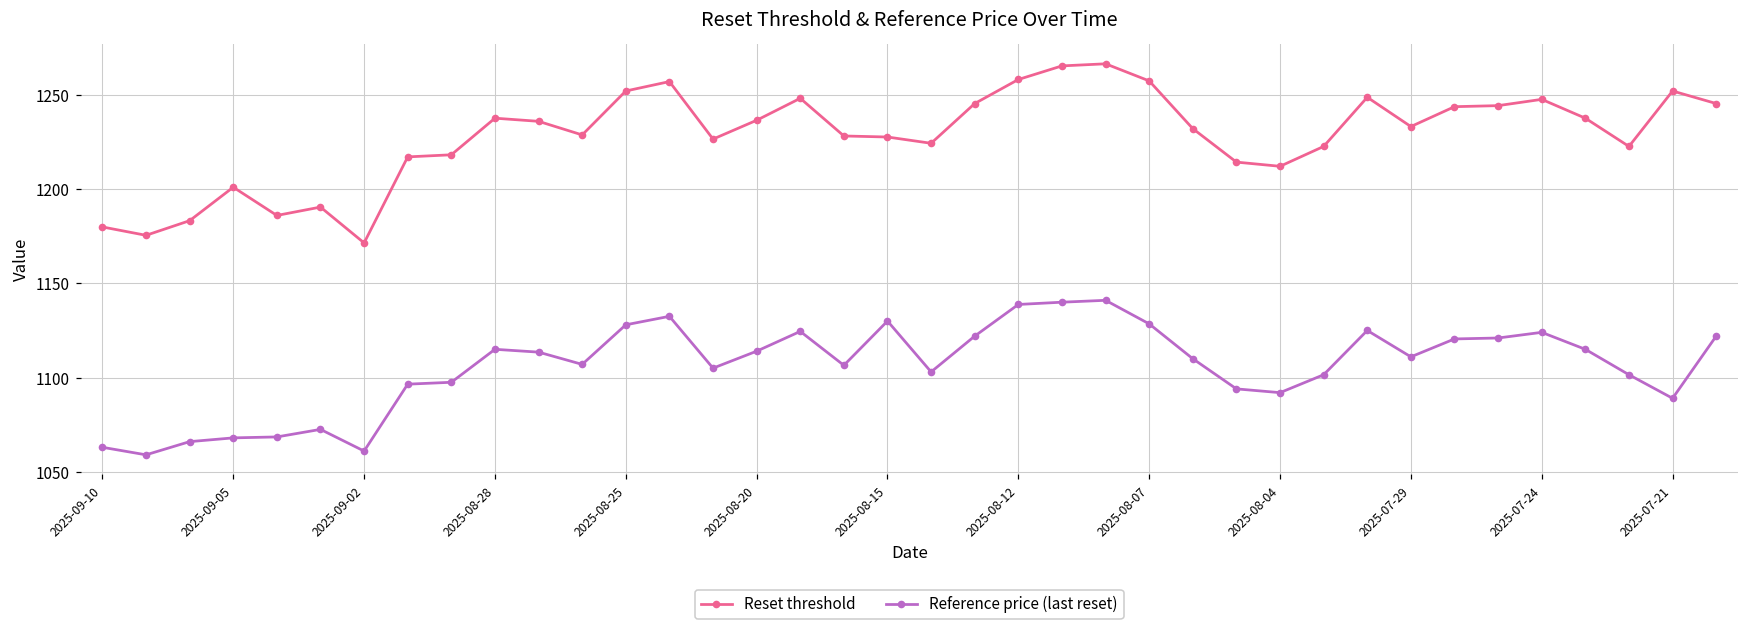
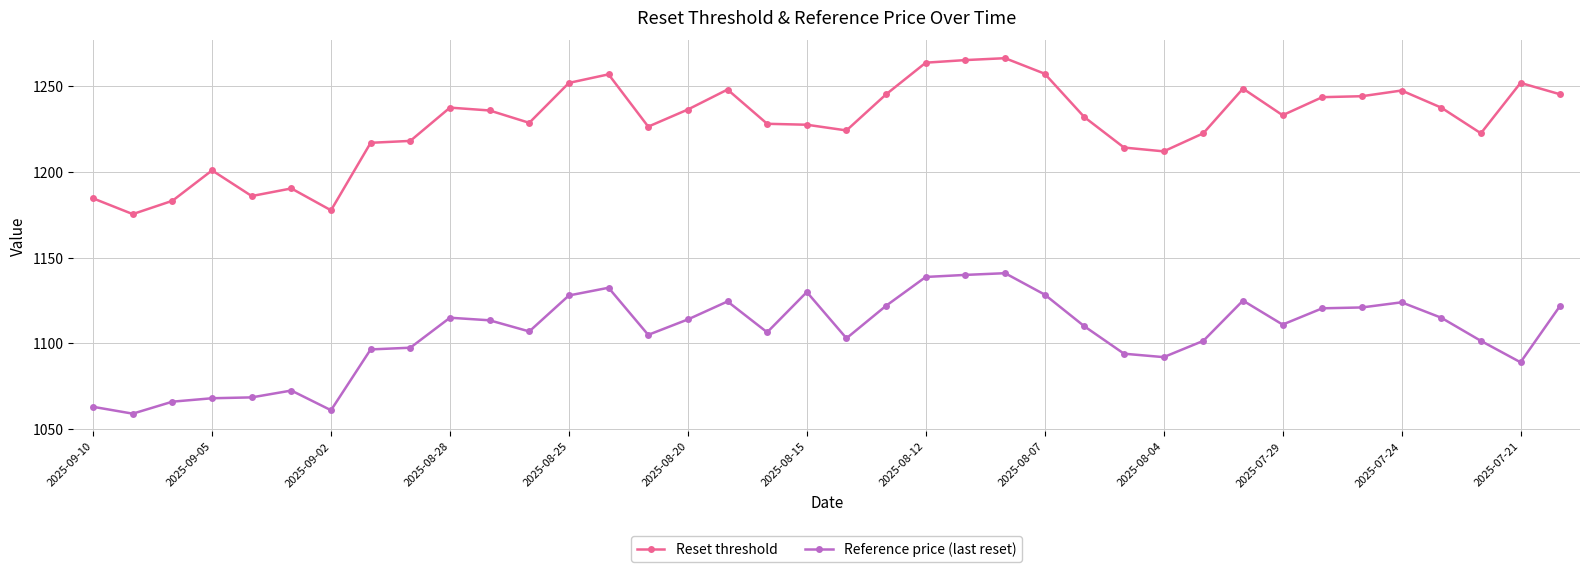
Reset threshold, 2025-09-10: 1180 -> 1185
Reset threshold, 2025-09-02: 1171 -> 1178
Reset threshold, 2025-08-12: 1258 -> 1264
